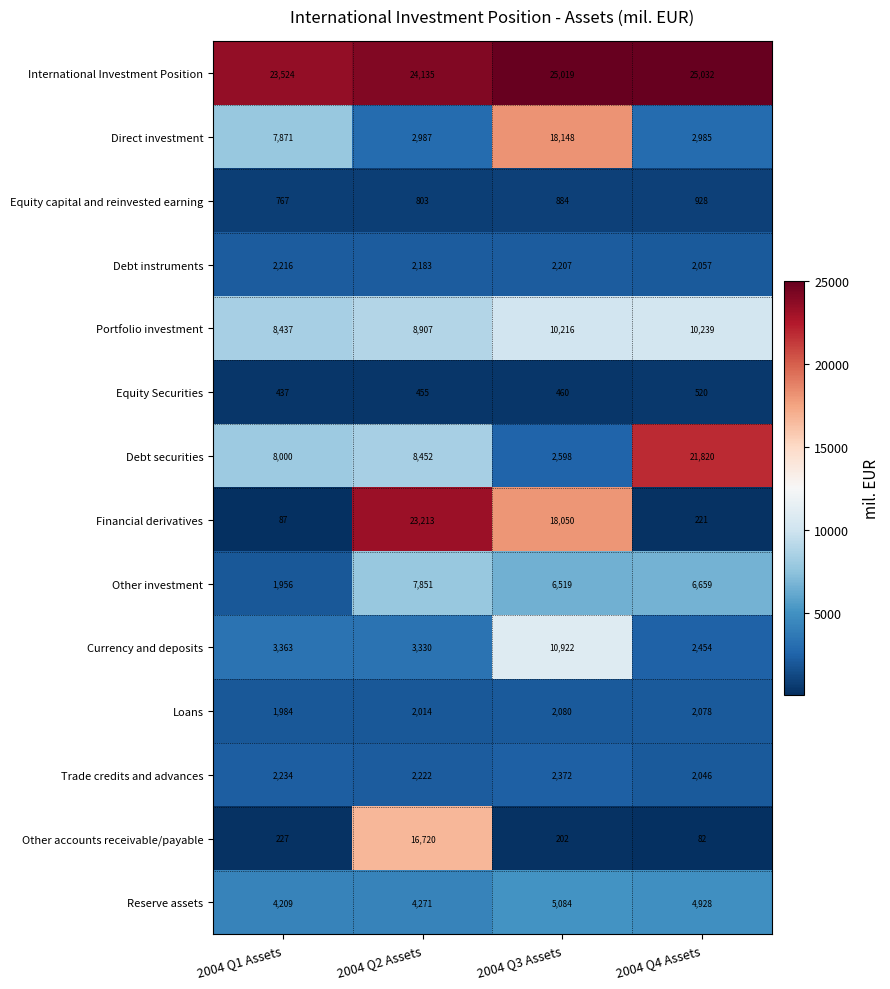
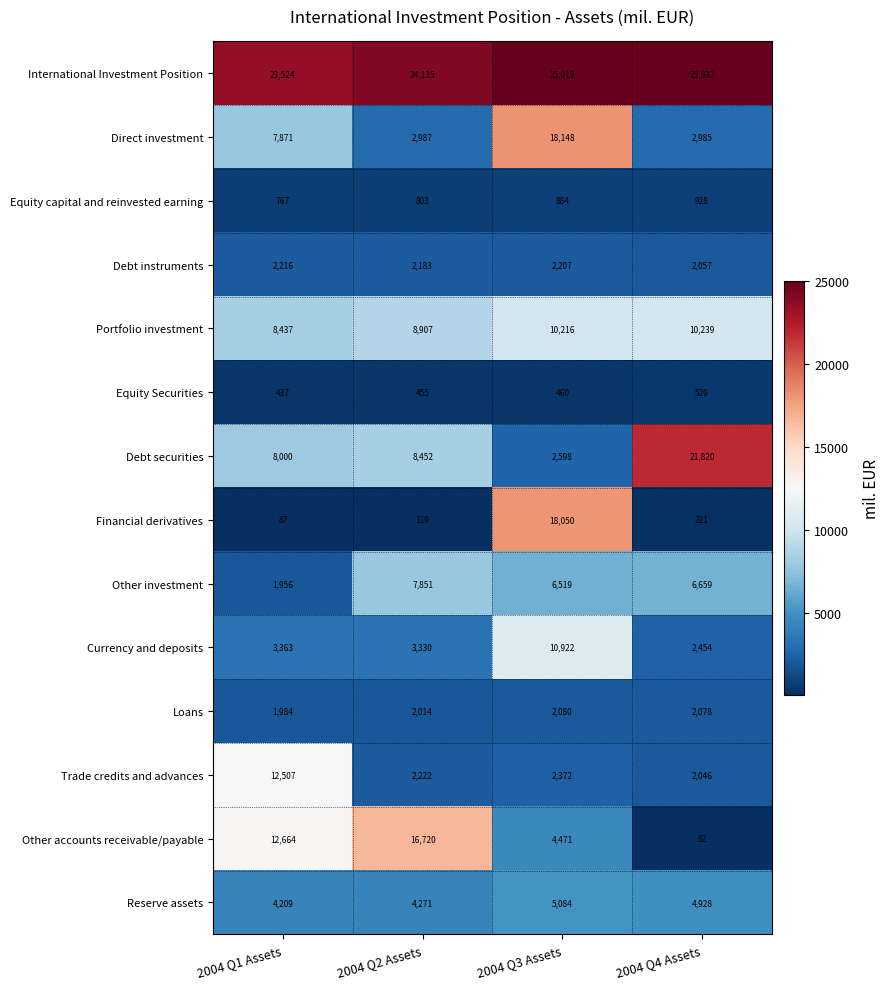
Financial derivatives, 2004 Q2 Assets: 23,213 -> 119
Trade credits and advances, 2004 Q1 Assets: 2,234 -> 12,507
Other accounts receivable/payable, 2004 Q1 Assets: 227 -> 12,664
Other accounts receivable/payable, 2004 Q3 Assets: 202 -> 4,471
